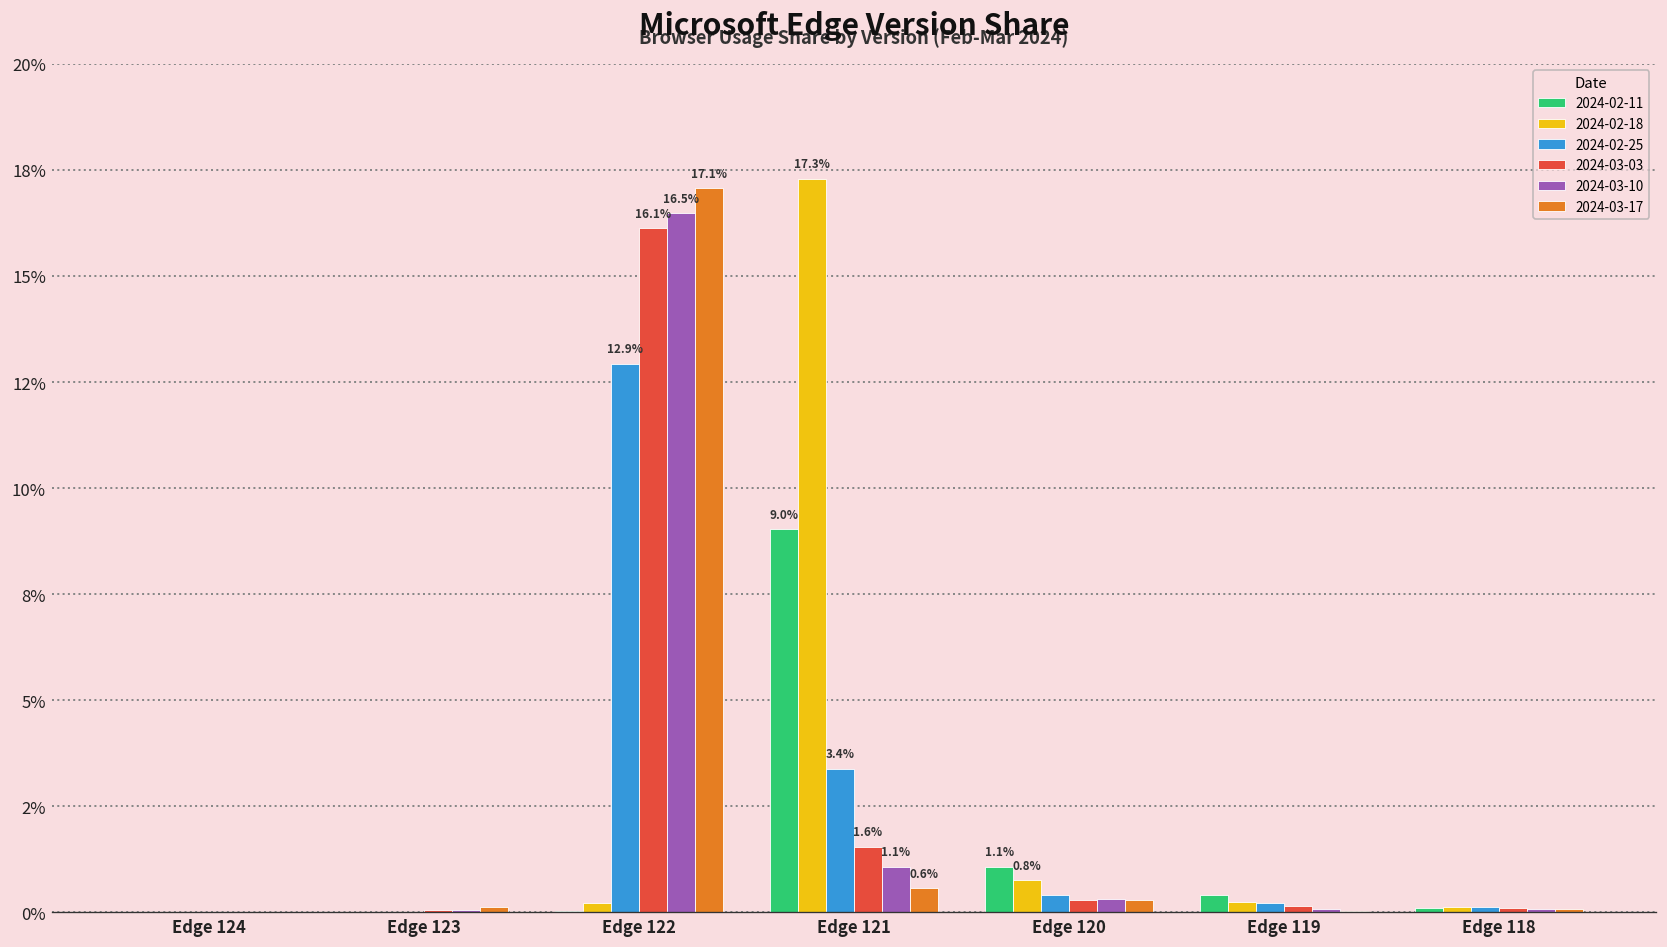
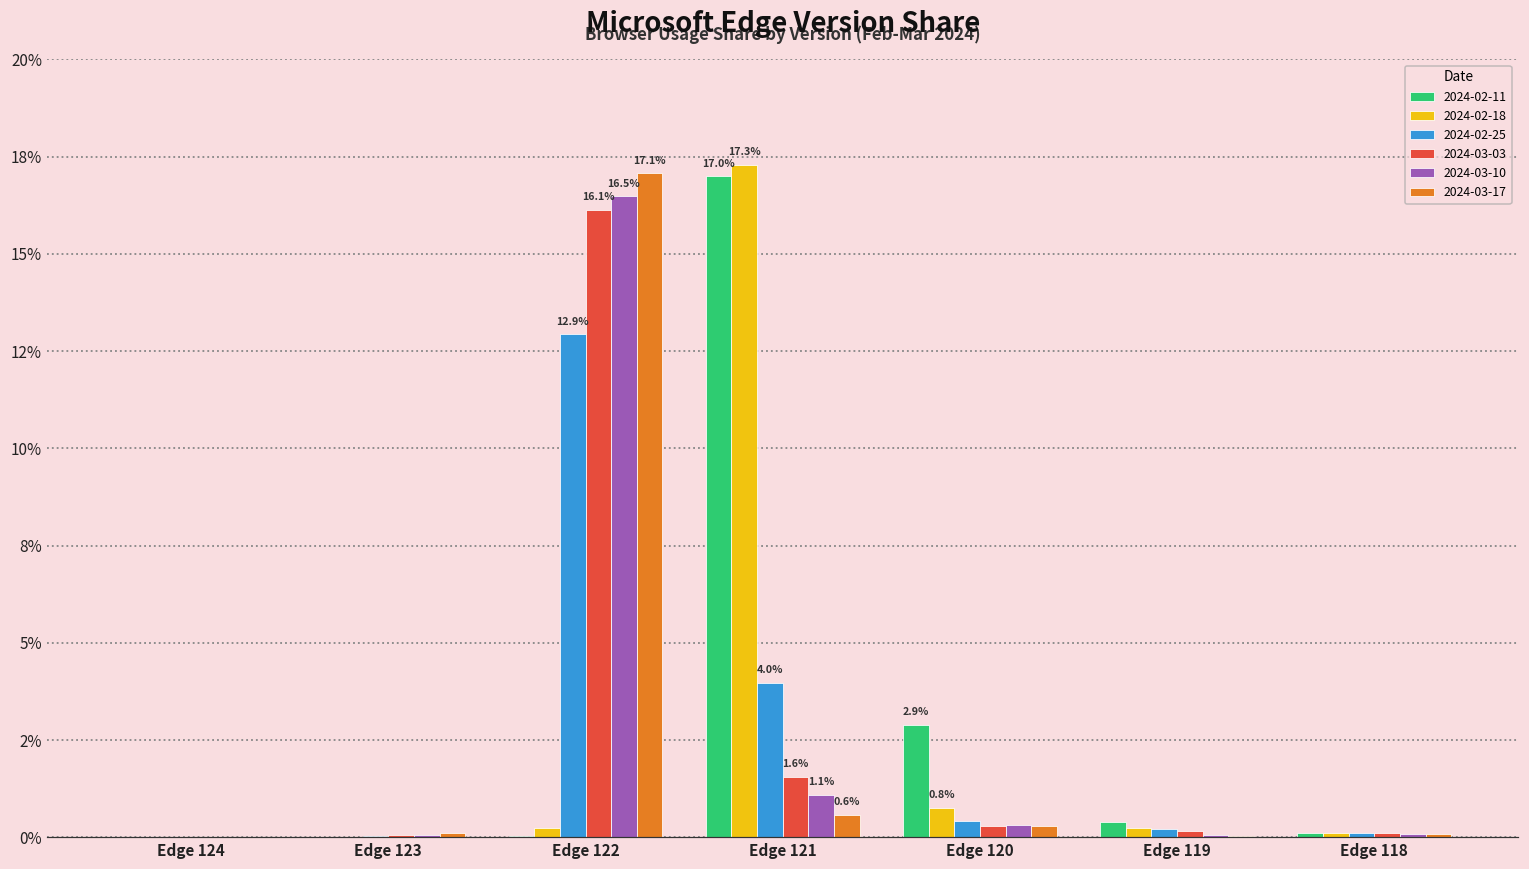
2024-02-11, Edge 121: 9.0% -> 17.0%
2024-02-25, Edge 121: 3.4% -> 4.0%
2024-02-11, Edge 120: 1.1% -> 2.9%
